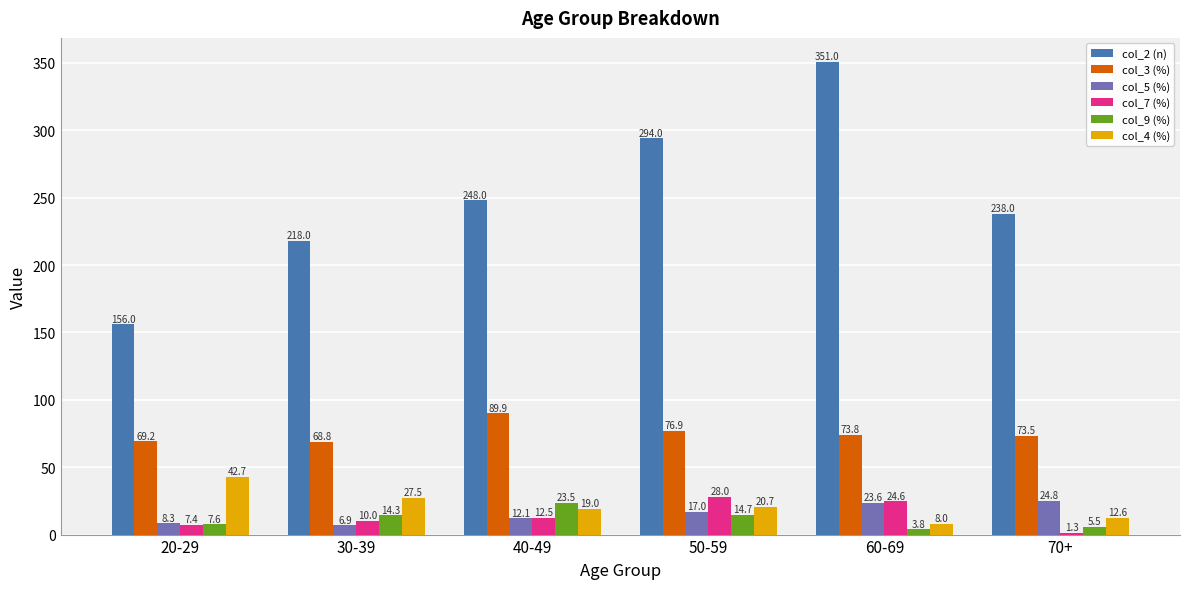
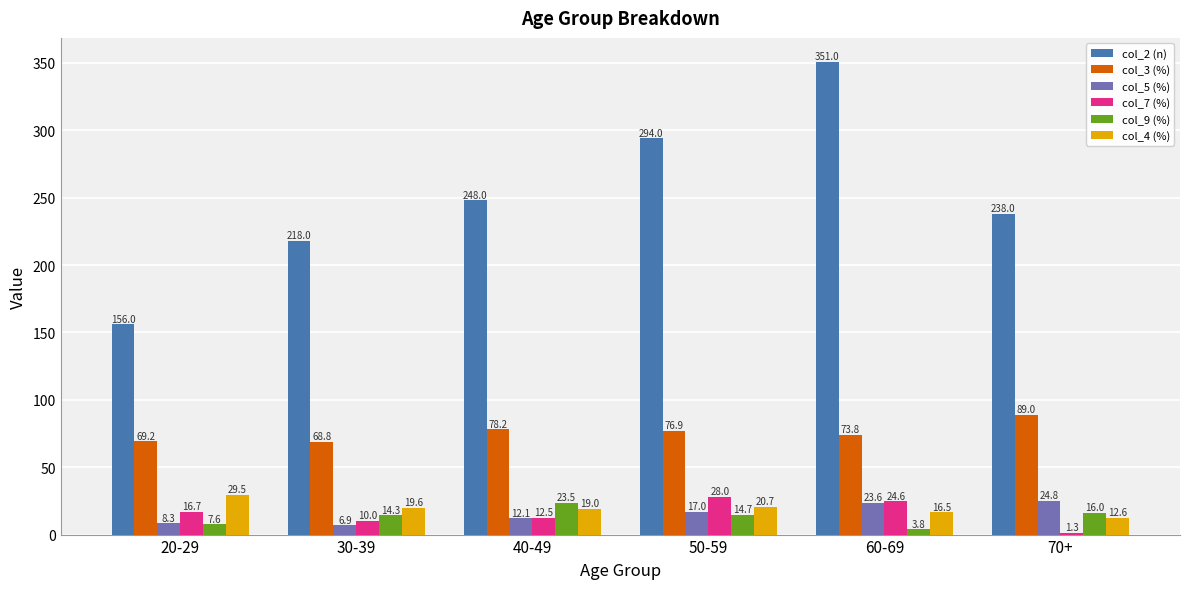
col_7 (%), 20-29: 7.4 -> 16.7
col_4 (%), 20-29: 42.7 -> 29.5
col_4 (%), 30-39: 27.5 -> 19.6
col_3 (%), 40-49: 89.9 -> 78.2
col_4 (%), 60-69: 8.0 -> 16.5
col_3 (%), 70+: 73.5 -> 89.0
col_9 (%), 70+: 5.5 -> 16.0
